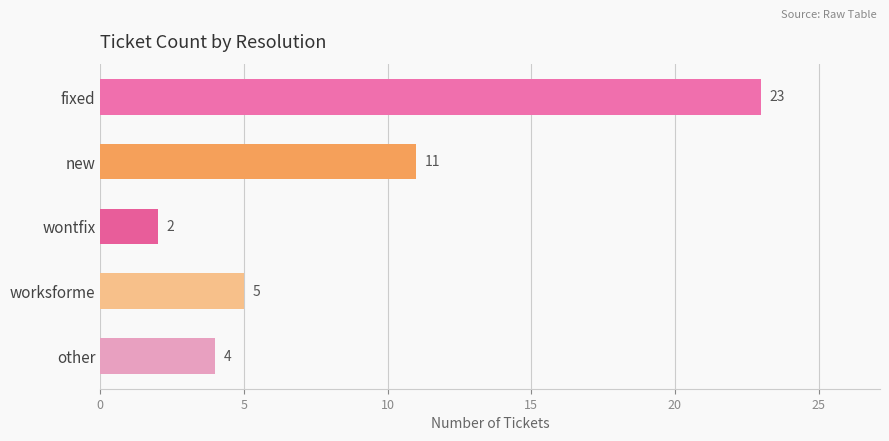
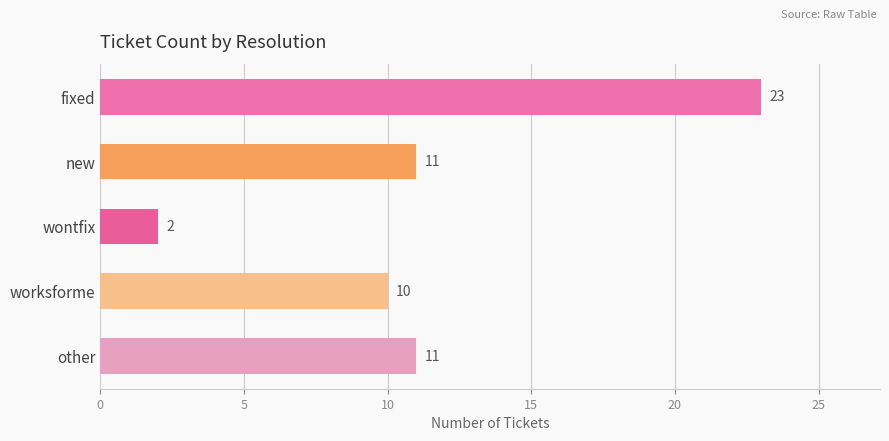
worksforme: 5 -> 10
other: 4 -> 11
